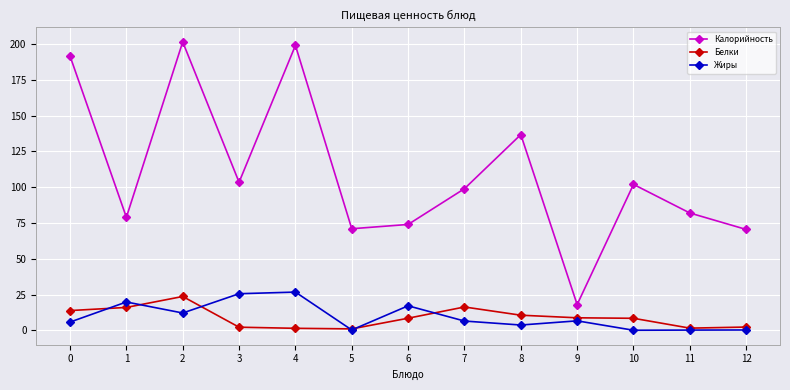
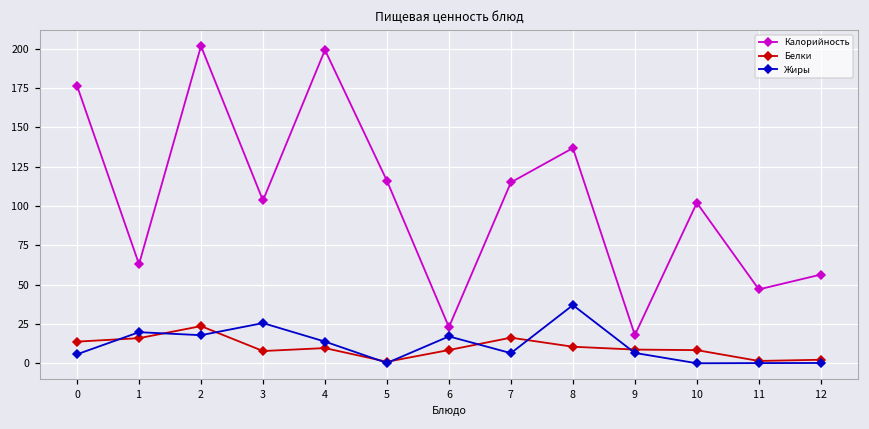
Калорийность, 0: 192 -> 176
Калорийность, 1: 79 -> 63
Жиры, 2: 12 -> 18
Белки, 3: 2 -> 8
Белки, 4: 1 -> 10
Жиры, 4: 27 -> 14
Калорийность, 5: 71 -> 116
Калорийность, 6: 74 -> 23
Калорийность, 7: 99 -> 115
Жиры, 8: 4 -> 37
Калорийность, 11: 82 -> 47
Калорийность, 12: 71 -> 56
